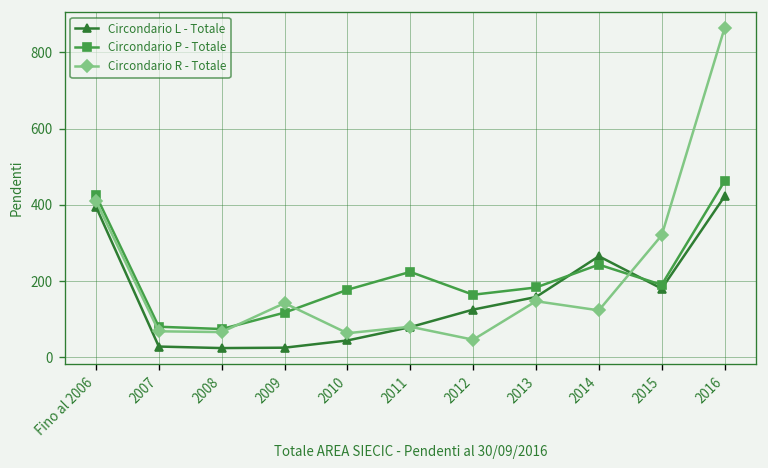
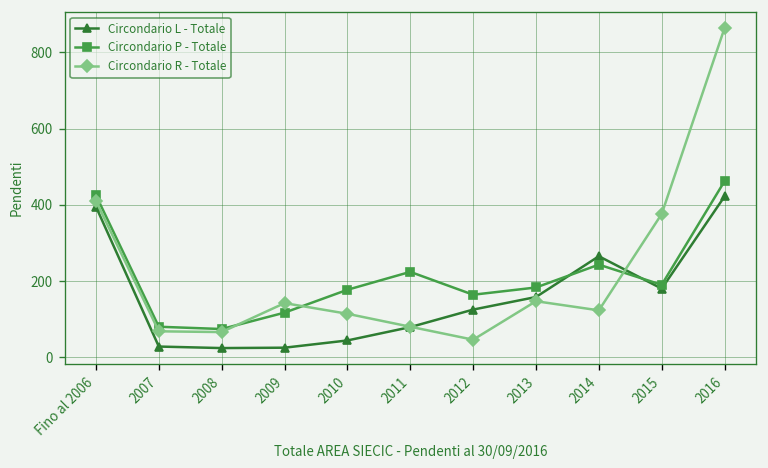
Circondario R - Totale, 2010: 60 -> 110
Circondario R - Totale, 2015: 320 -> 380
